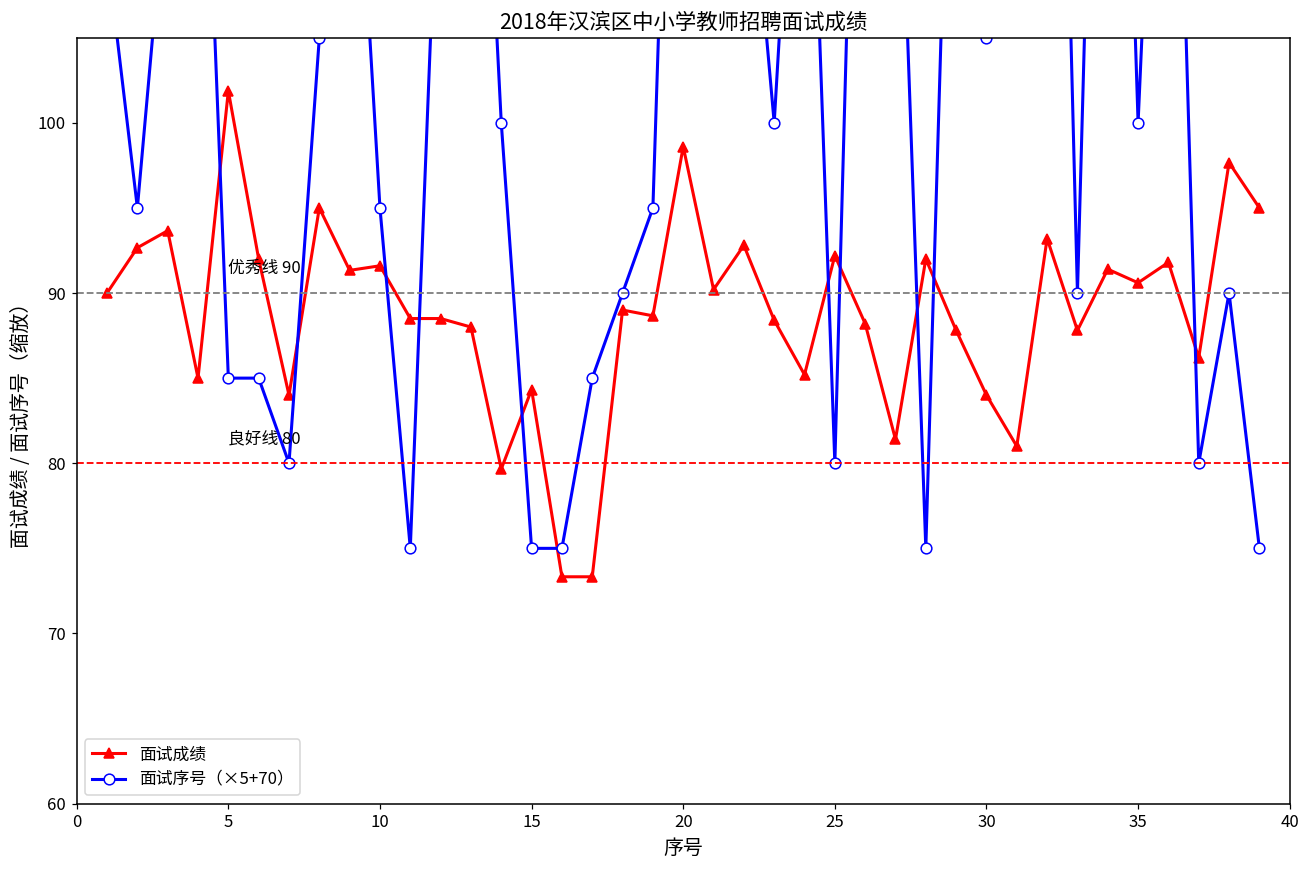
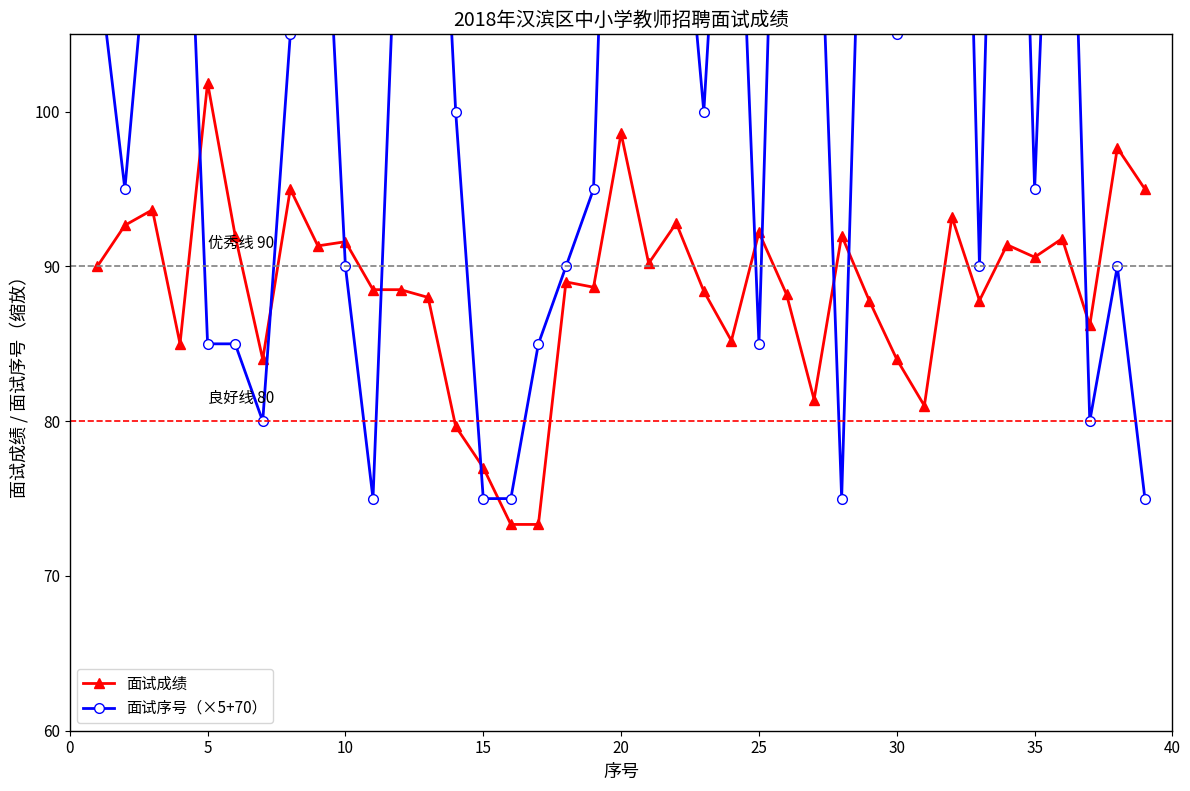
面试序号（×5+70）, 10: 95.0 -> 90.0
面试成绩, 15: 84.3 -> 77.0
面试序号（×5+70）, 25: 80.0 -> 85.0
面试序号（×5+70）, 35: 100.0 -> 95.0
